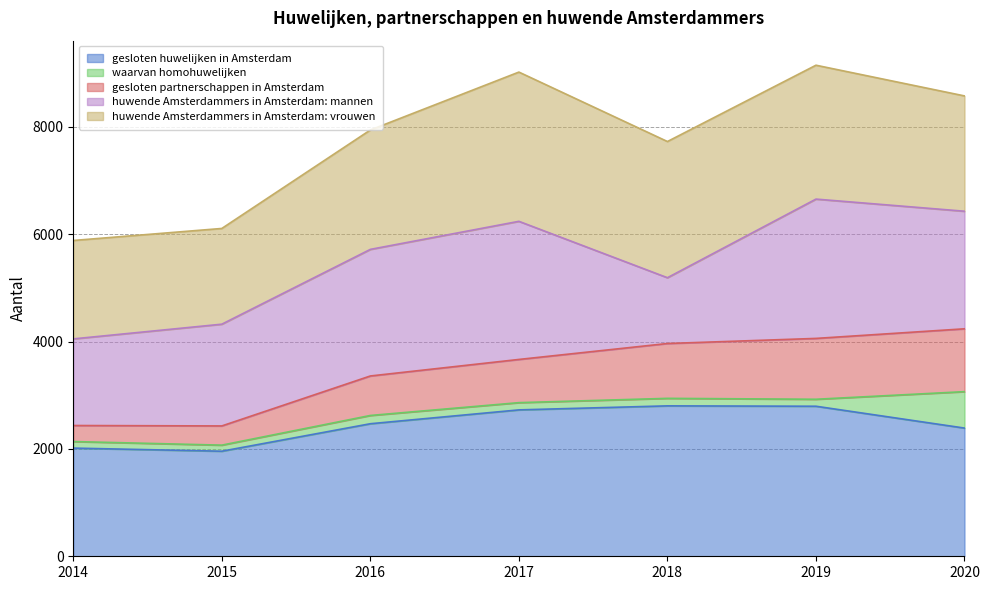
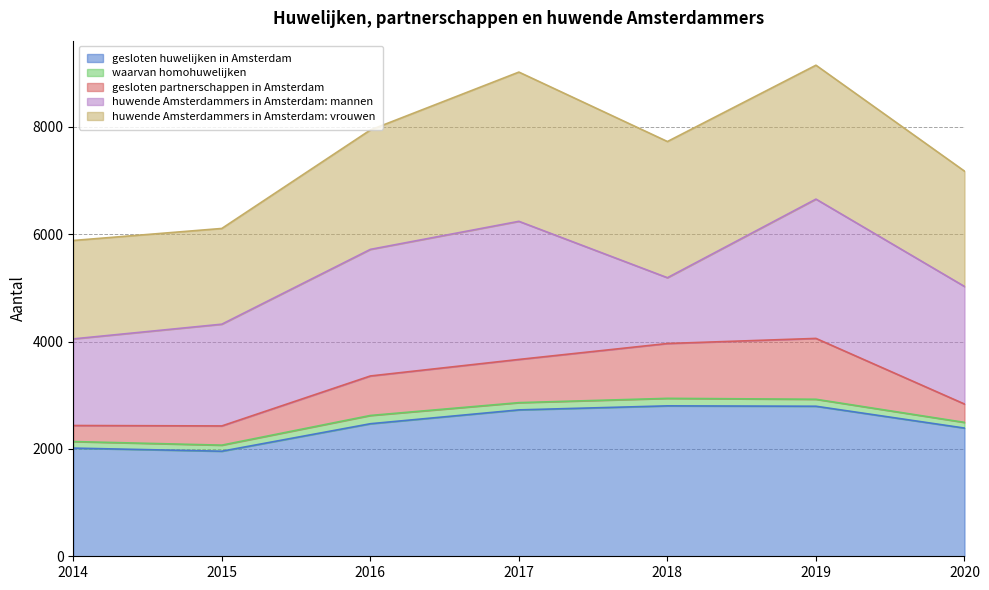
waarvan homohuwelijken, 2020: 700 -> 100
gesloten partnerschappen in Amsterdam, 2020: 1200 -> 300
